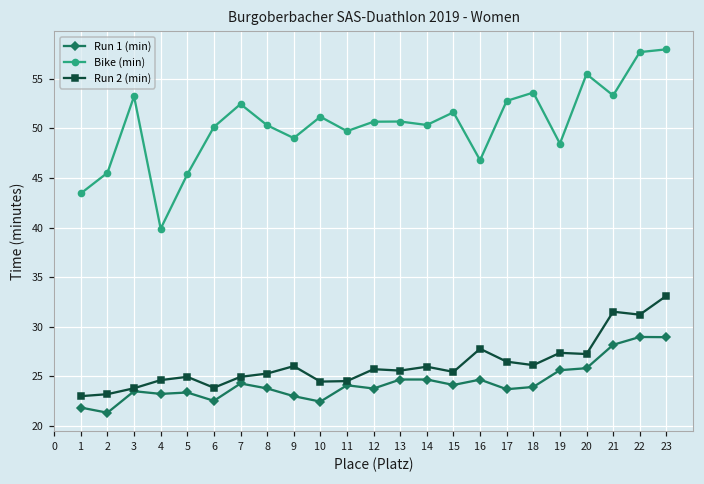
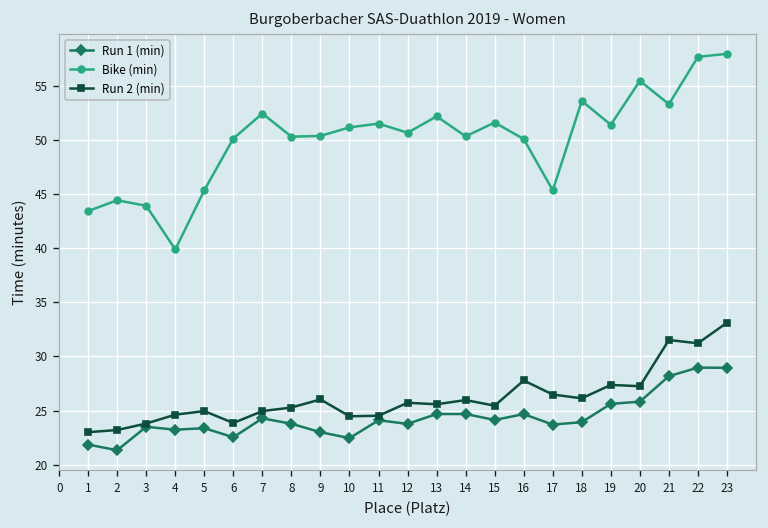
Bike (min), 2: 46 -> 44
Bike (min), 3: 53 -> 44
Bike (min), 9: 49 -> 50
Bike (min), 11: 50 -> 52
Bike (min), 13: 51 -> 52
Bike (min), 16: 47 -> 50
Bike (min), 17: 53 -> 45
Bike (min), 19: 48 -> 51
